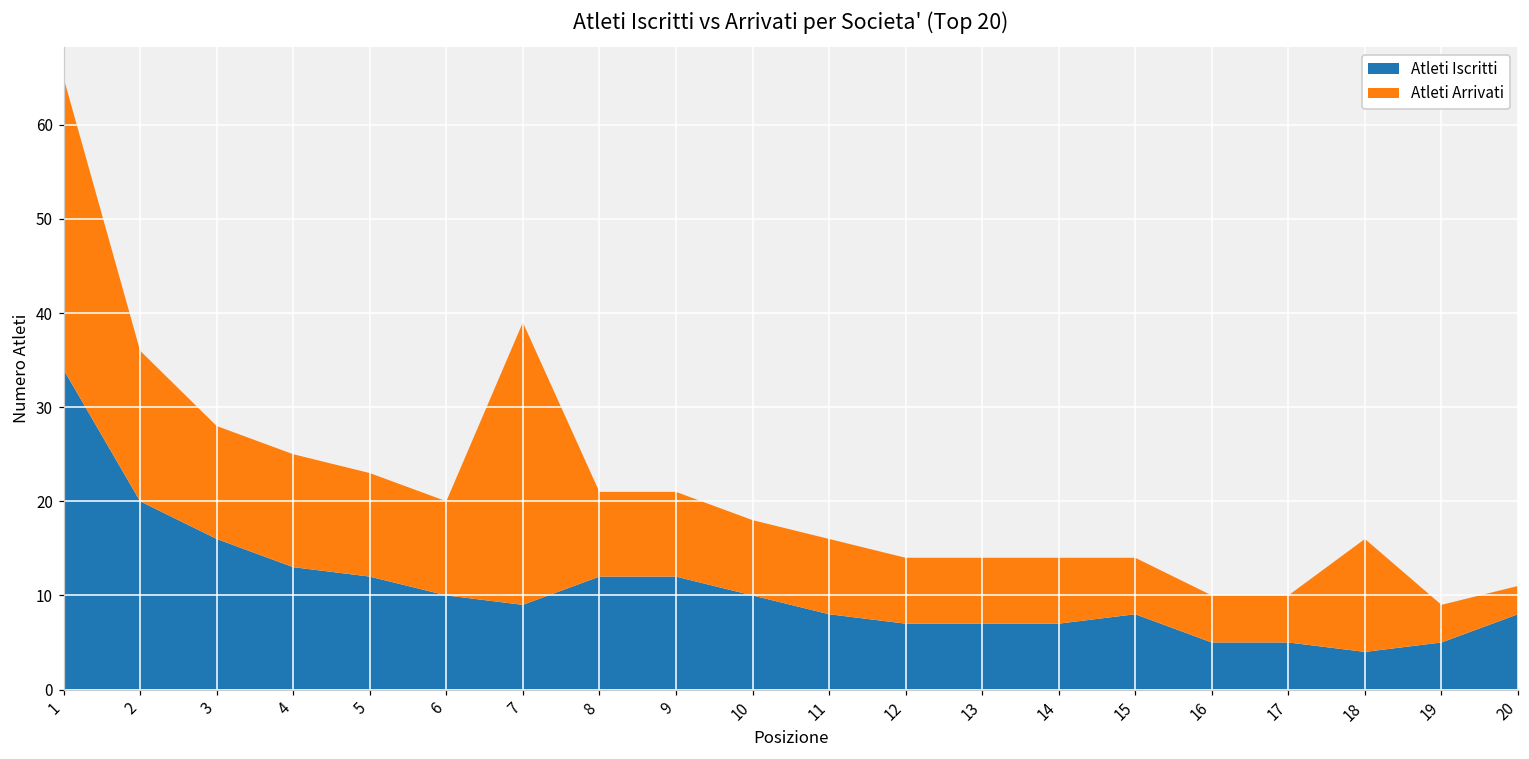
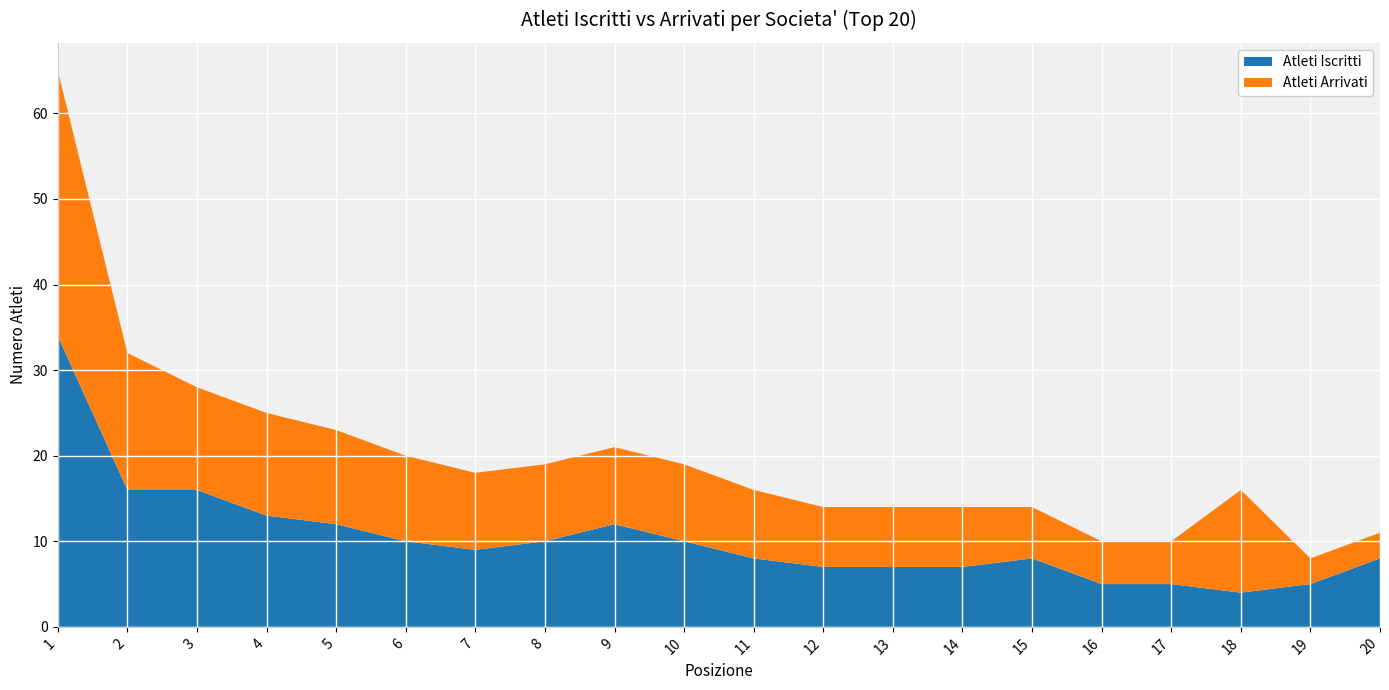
Atleti Iscritti, 2: 20 -> 16
Atleti Arrivati, 7: 30 -> 9
Atleti Iscritti, 8: 12 -> 10
Atleti Arrivati, 10: 8 -> 9
Atleti Arrivati, 19: 4 -> 3
